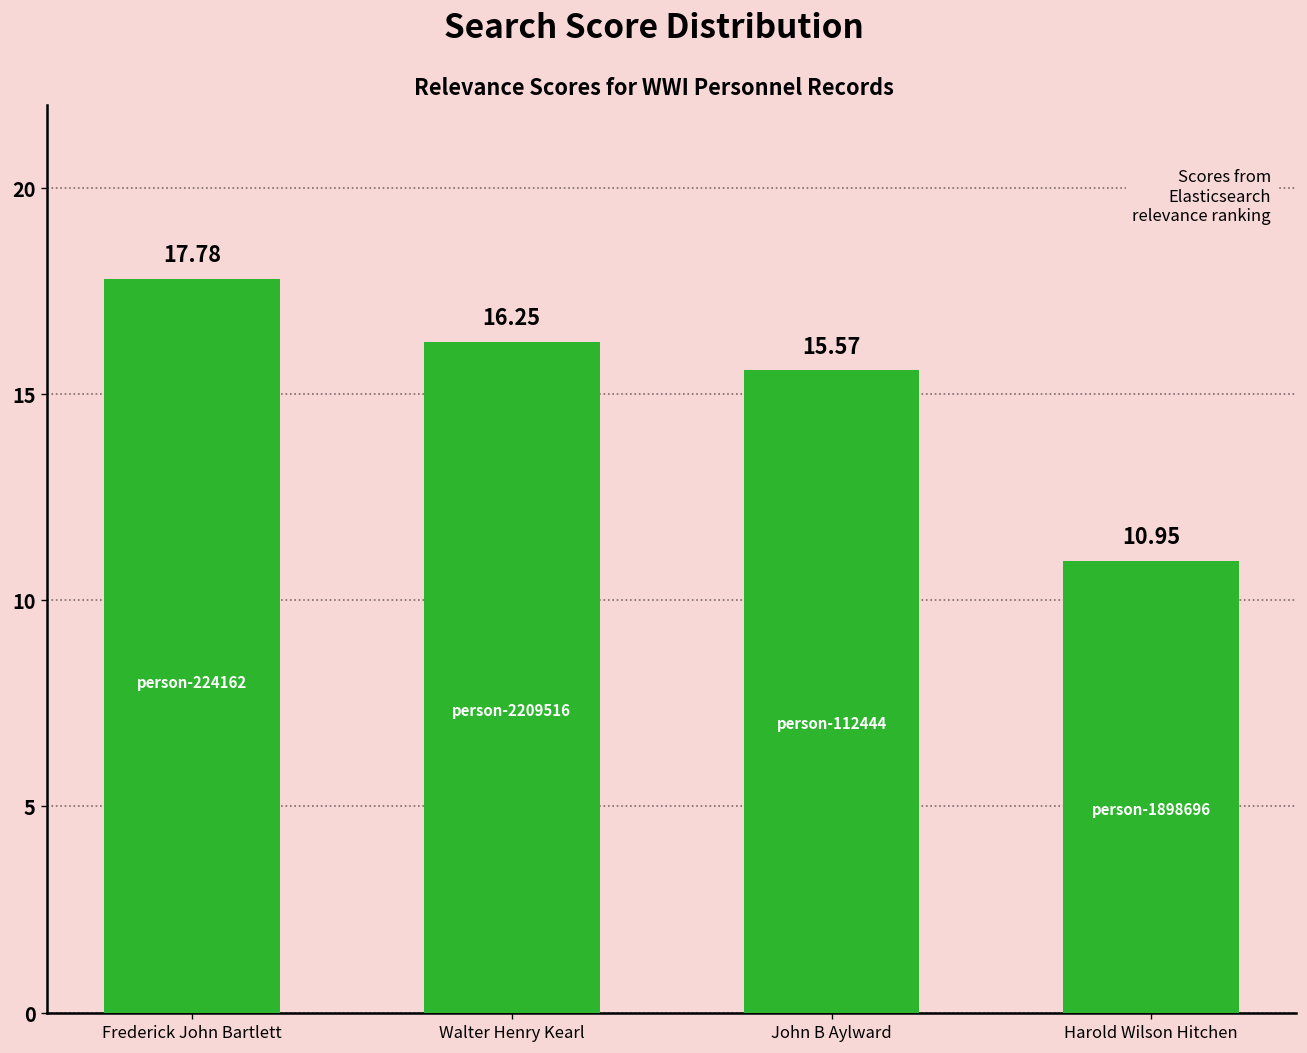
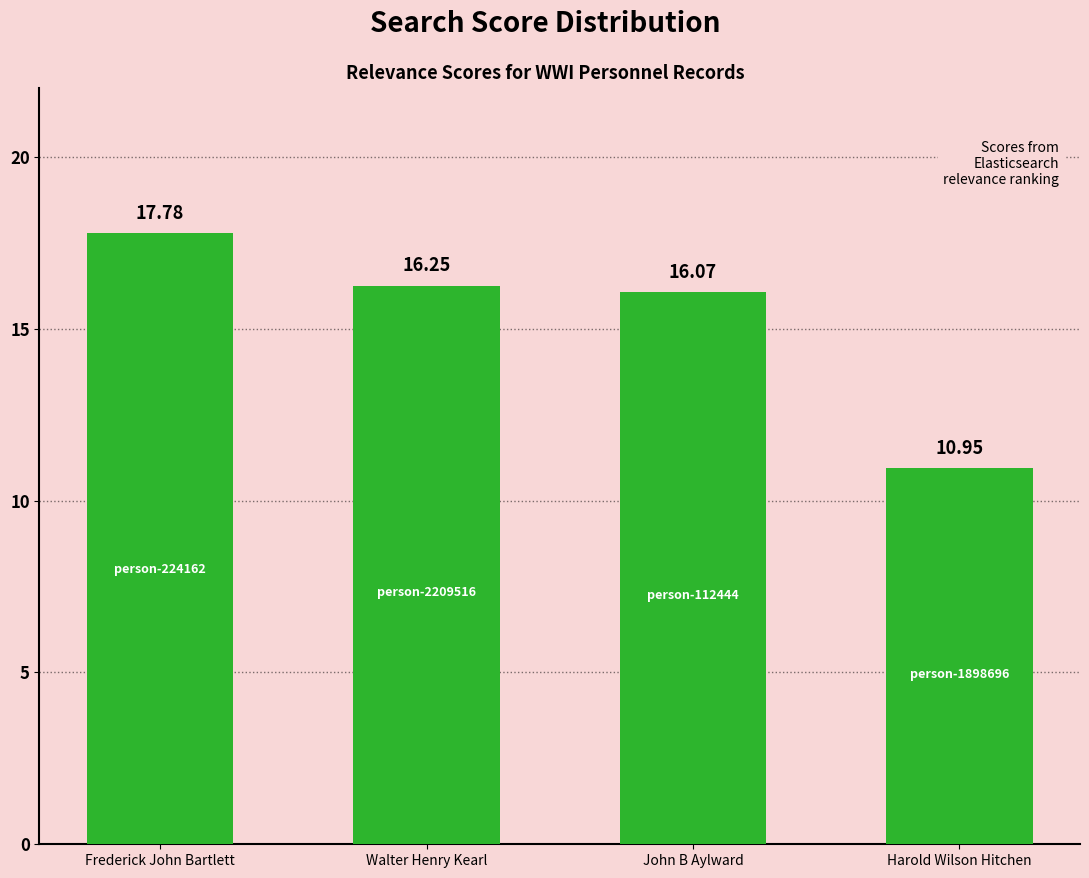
John B Aylward: 15.57 -> 16.07
